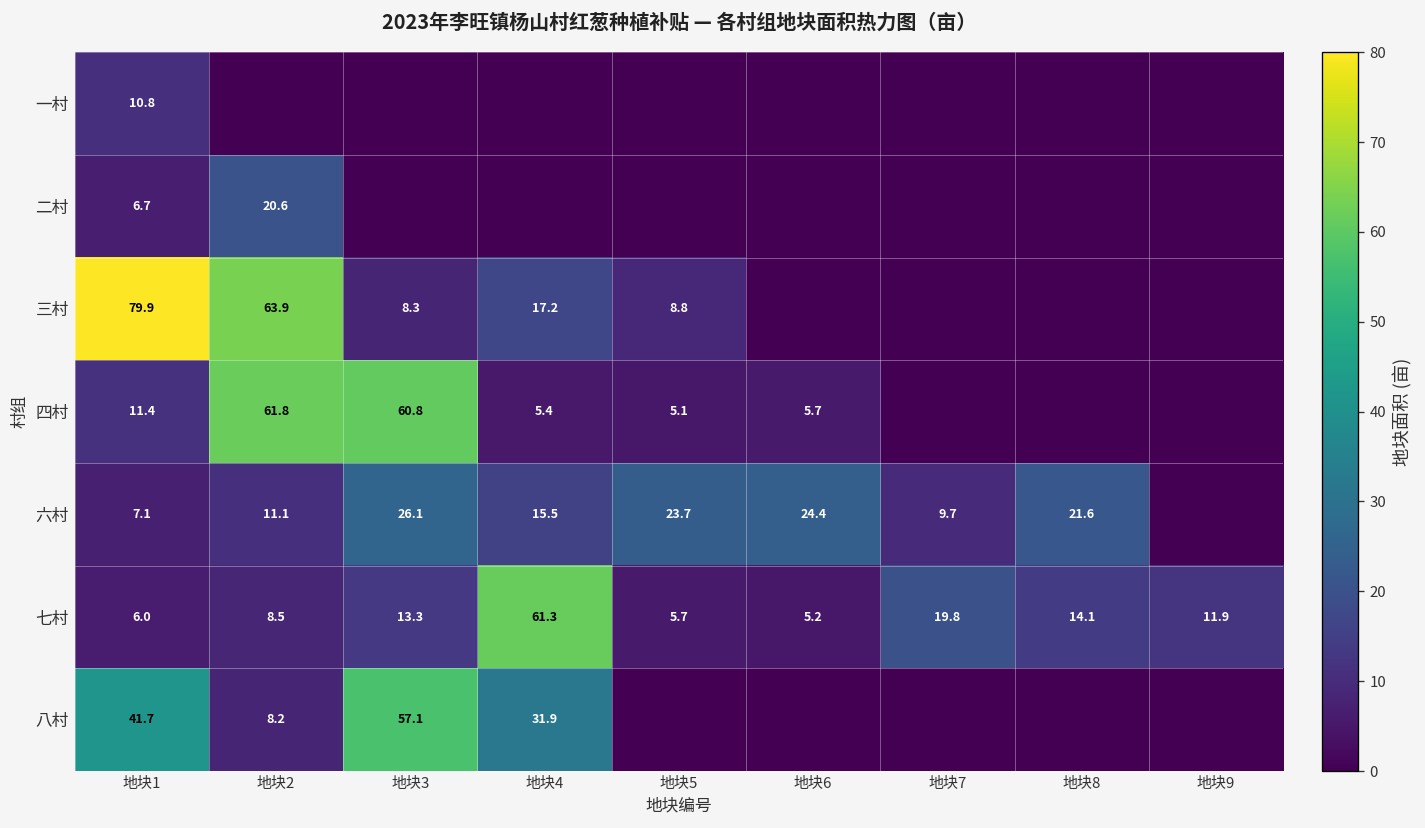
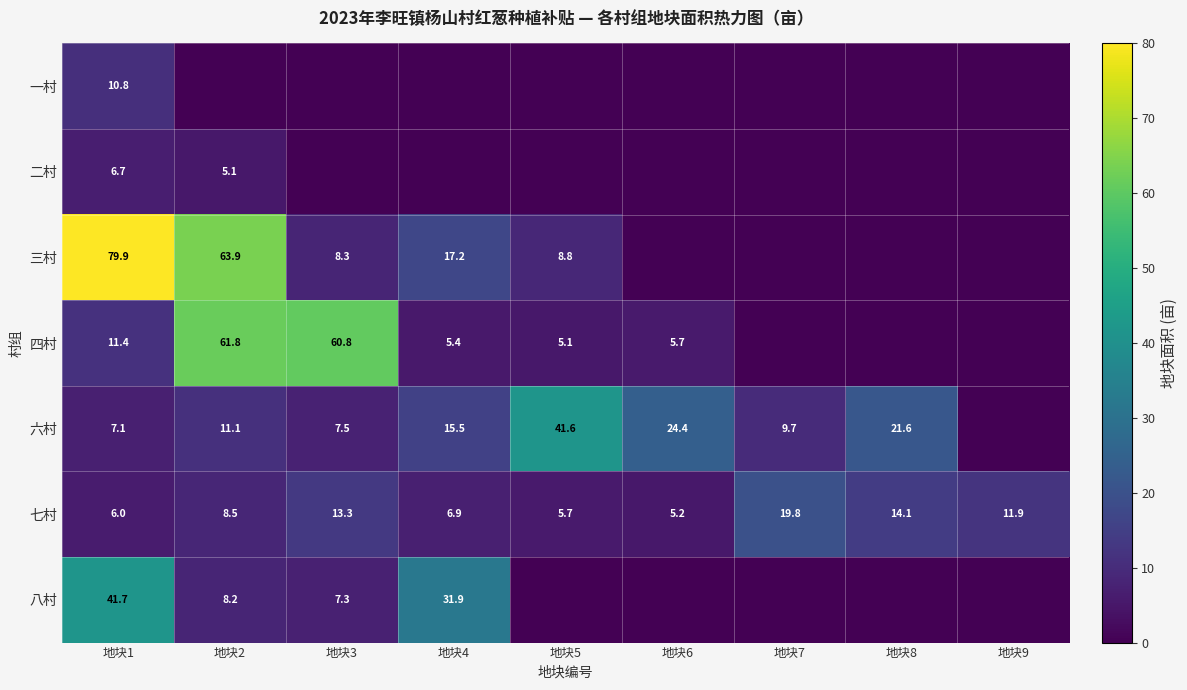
二村, 地块2: 20.6 -> 5.1
六村, 地块3: 26.1 -> 7.5
六村, 地块5: 23.7 -> 41.6
七村, 地块4: 61.3 -> 6.9
八村, 地块3: 57.1 -> 7.3
